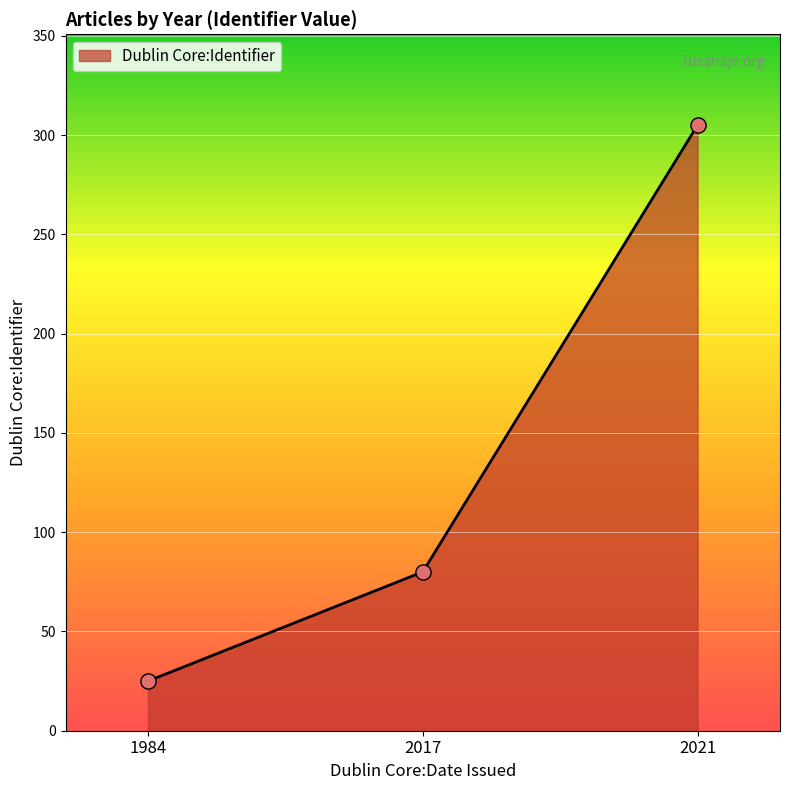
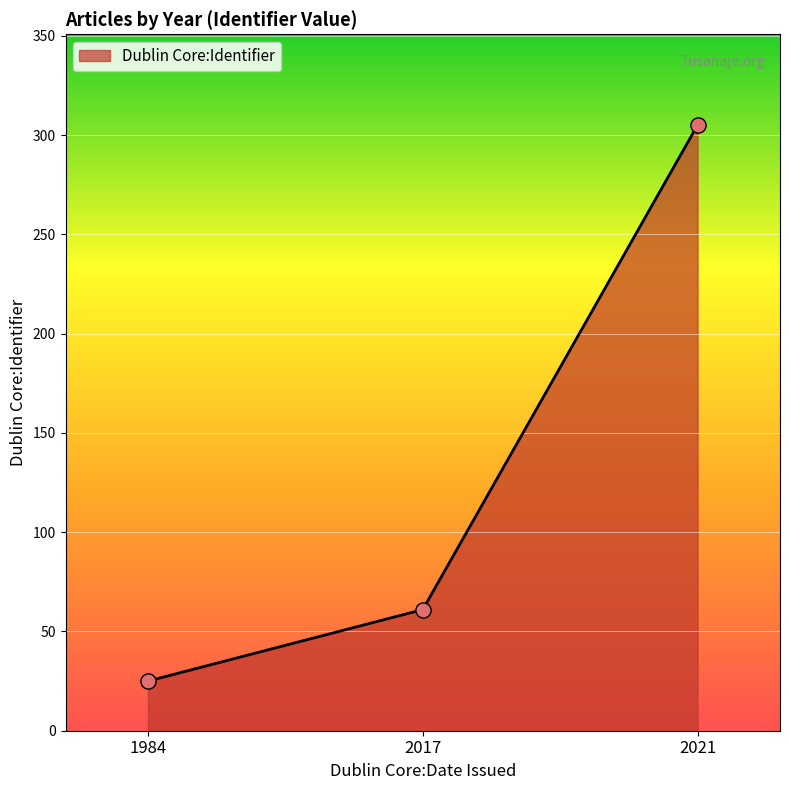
2017: 80 -> 61
